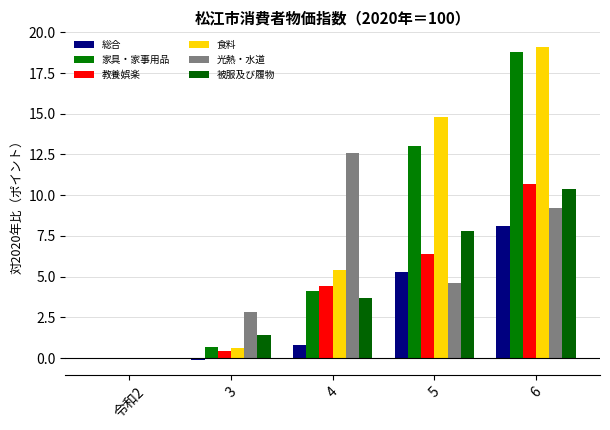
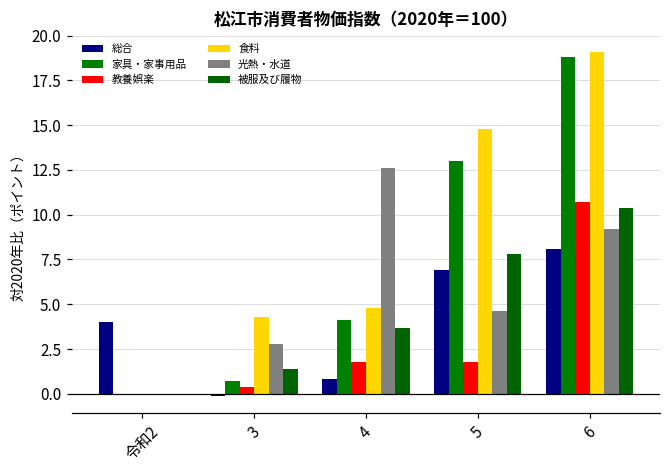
総合, 令和2: 0.0 -> 4.0
食料, 3: 0.6 -> 4.3
教養娯楽, 4: 4.4 -> 1.8
食料, 4: 5.4 -> 4.8
総合, 5: 5.3 -> 6.9
教養娯楽, 5: 6.4 -> 1.8
